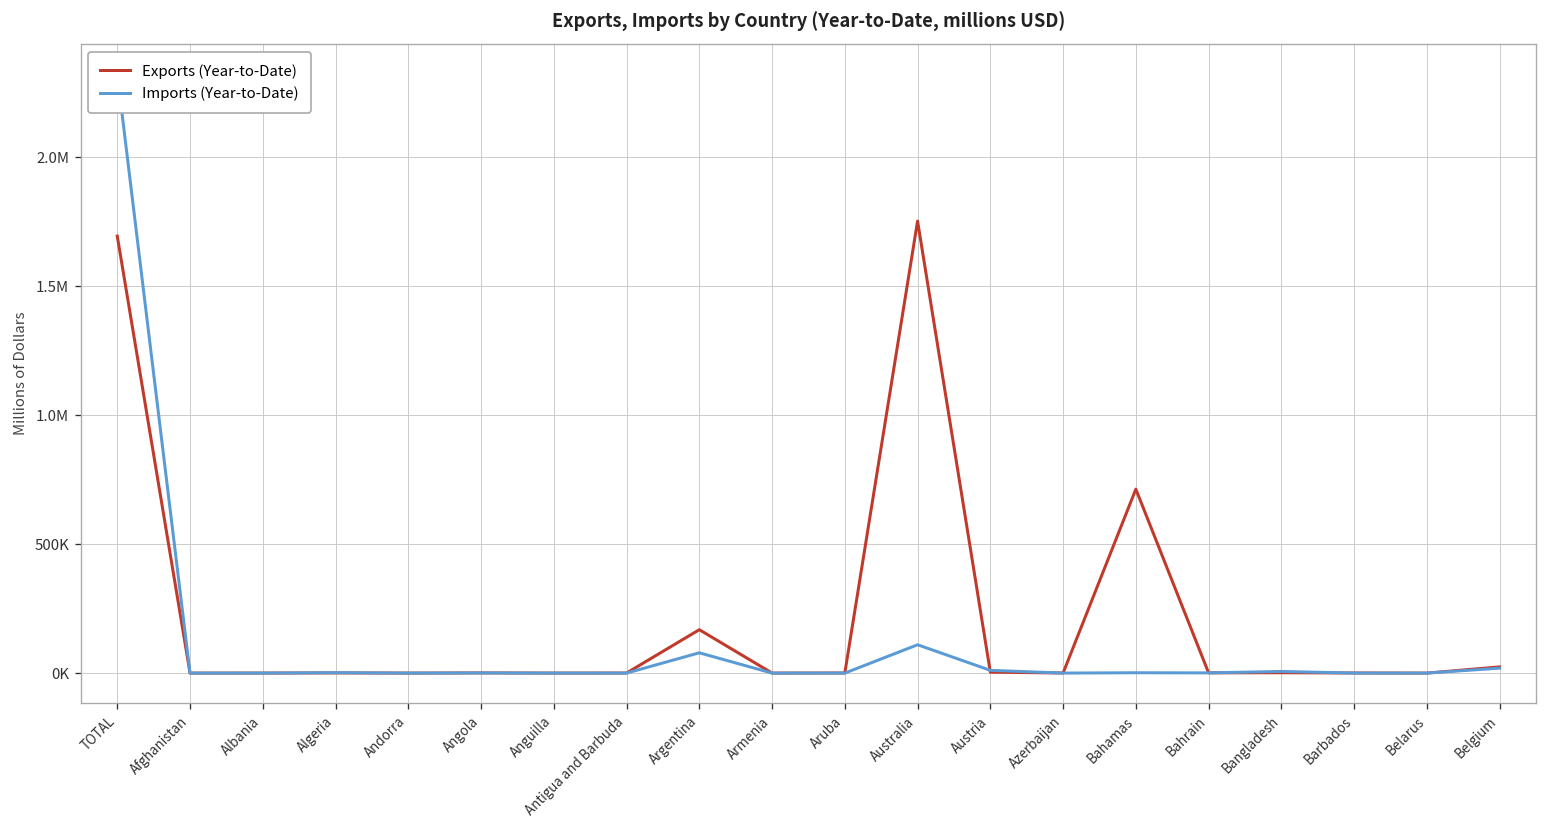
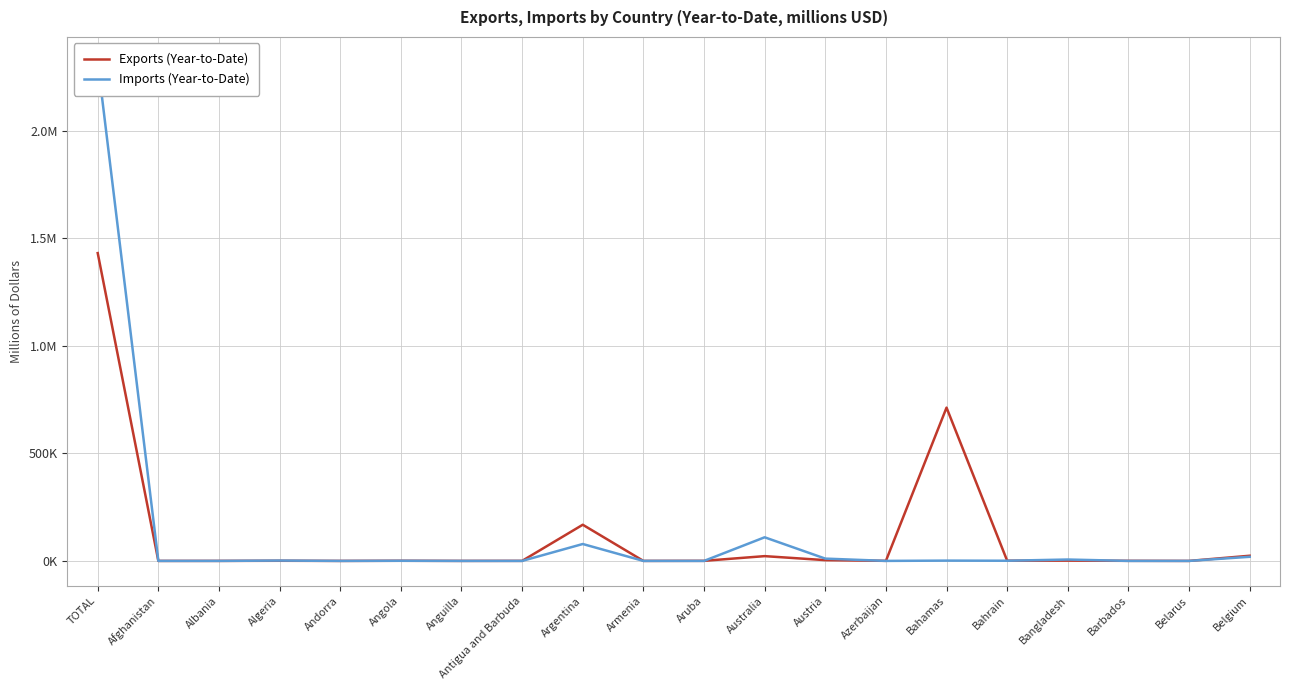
Exports (Year-to-Date), TOTAL: 1690000 -> 1430000
Exports (Year-to-Date), Australia: 1750000 -> 20000
